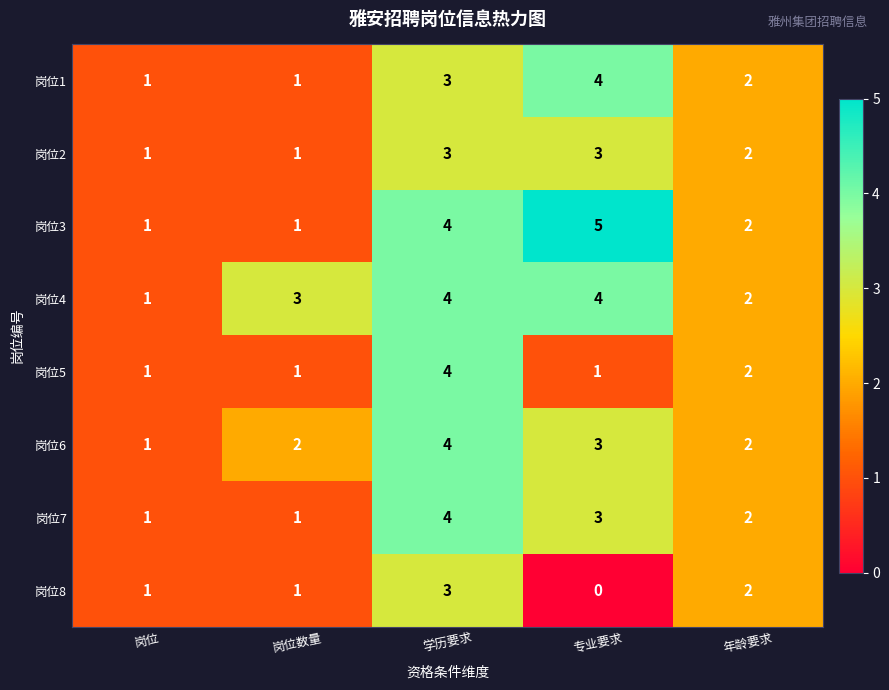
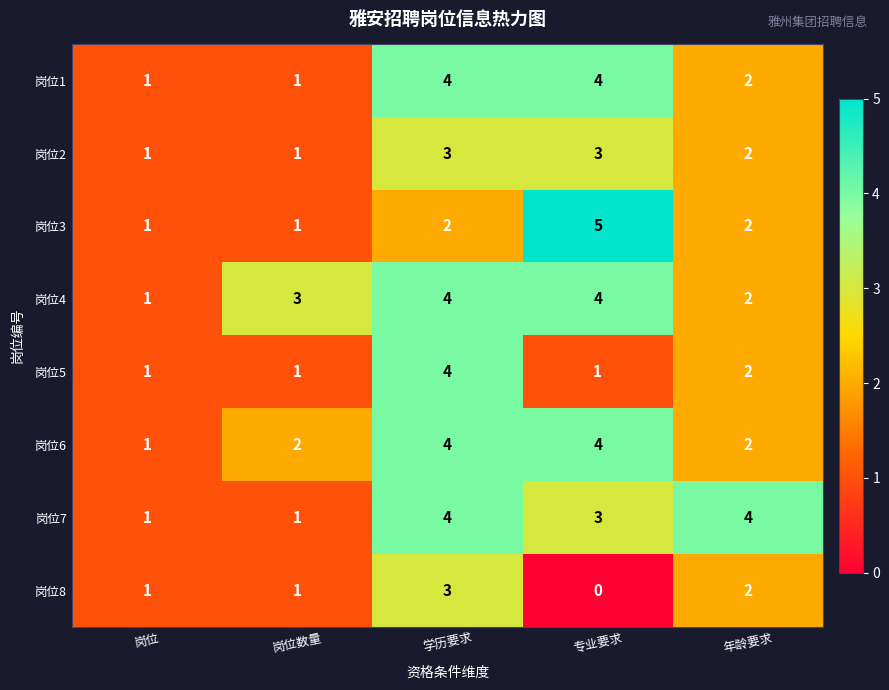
岗位1, 学历要求: 3 -> 4
岗位3, 学历要求: 4 -> 2
岗位6, 专业要求: 3 -> 4
岗位7, 年龄要求: 2 -> 4
